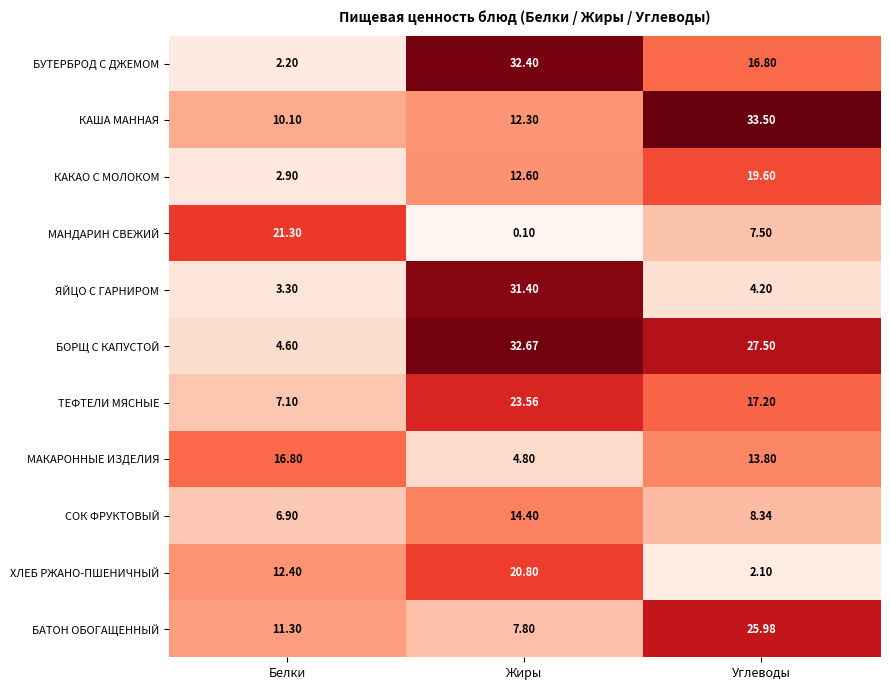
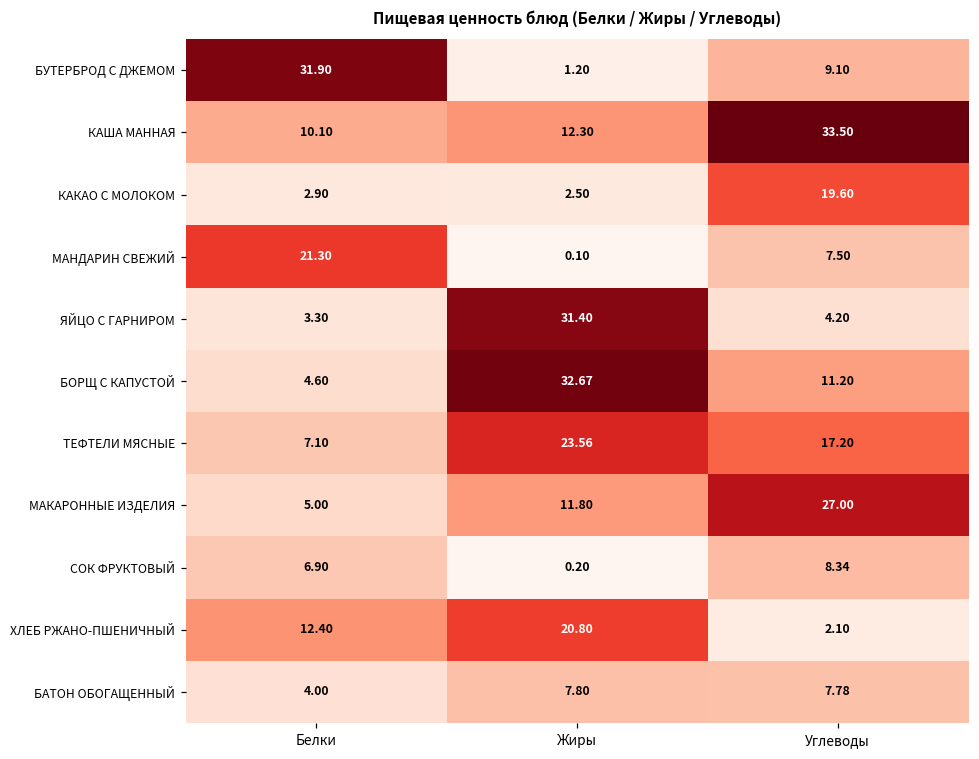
БУТЕРБРОД С ДЖЕМОМ, Белки: 2.20 -> 31.90
БУТЕРБРОД С ДЖЕМОМ, Жиры: 32.40 -> 1.20
БУТЕРБРОД С ДЖЕМОМ, Углеводы: 16.80 -> 9.10
КАКАО С МОЛОКОМ, Жиры: 12.60 -> 2.50
БОРЩ С КАПУСТОЙ, Углеводы: 27.50 -> 11.20
МАКАРОННЫЕ ИЗДЕЛИЯ, Белки: 16.80 -> 5.00
МАКАРОННЫЕ ИЗДЕЛИЯ, Жиры: 4.80 -> 11.80
МАКАРОННЫЕ ИЗДЕЛИЯ, Углеводы: 13.80 -> 27.00
СОК ФРУКТОВЫЙ, Жиры: 14.40 -> 0.20
БАТОН ОБОГАЩЕННЫЙ, Белки: 11.30 -> 4.00
БАТОН ОБОГАЩЕННЫЙ, Углеводы: 25.98 -> 7.78
